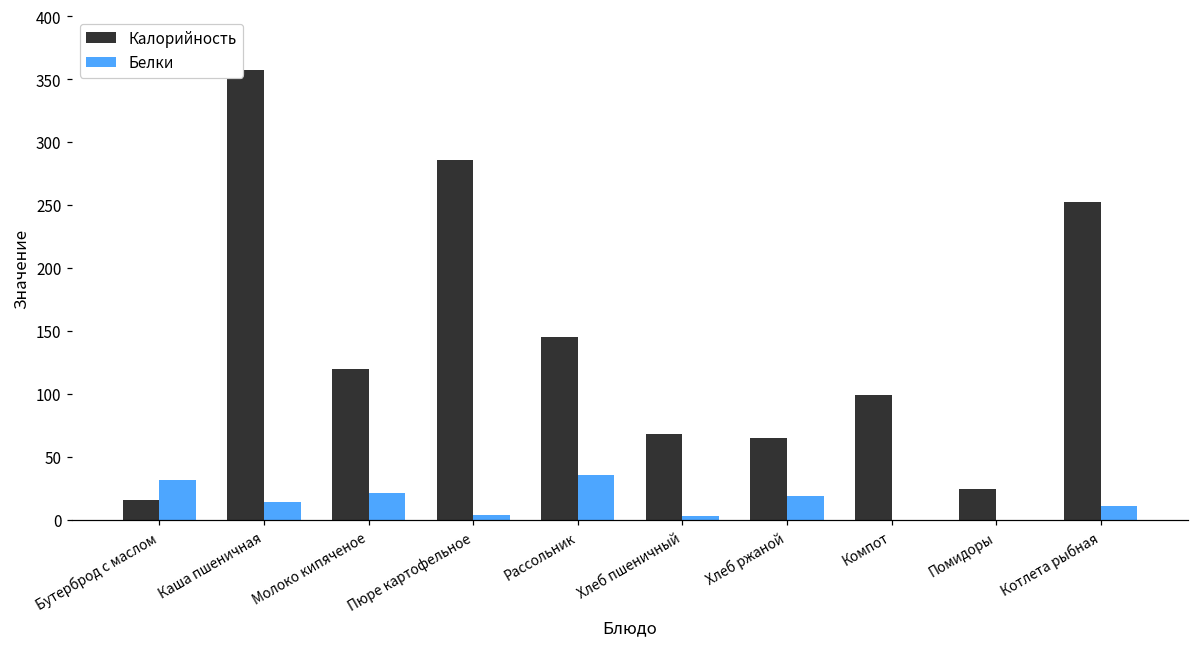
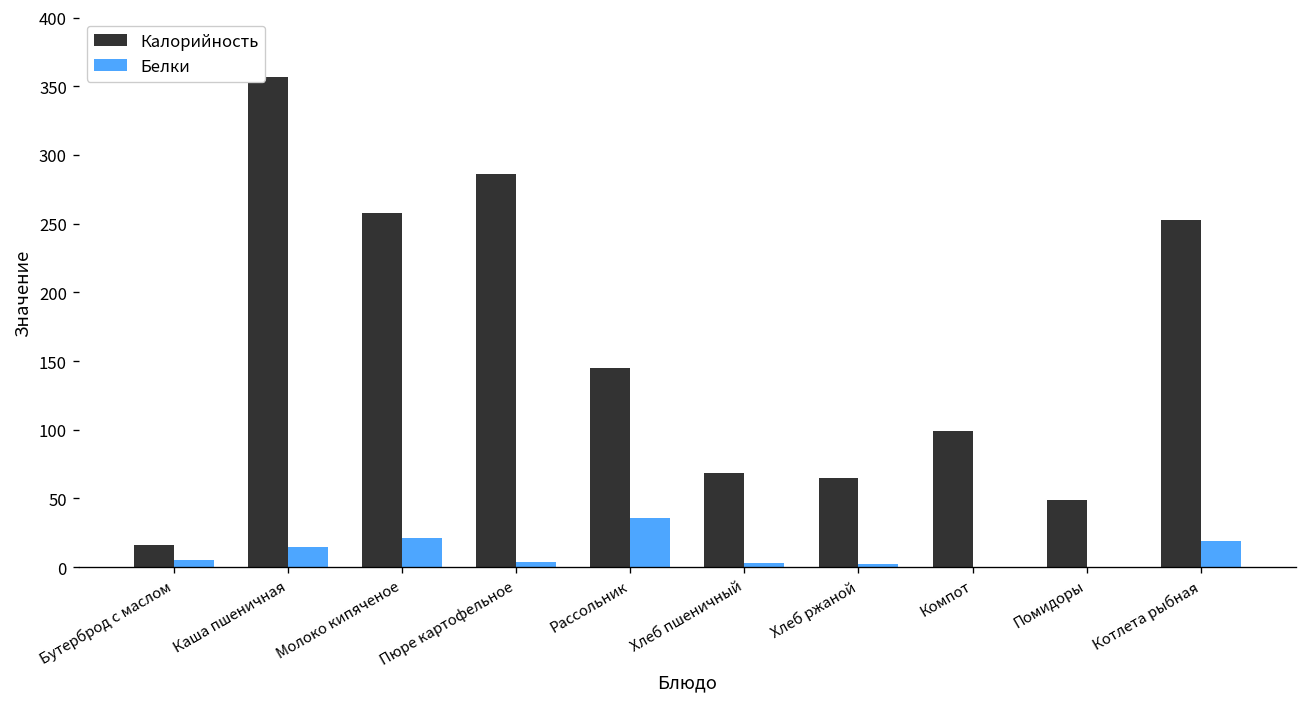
Белки, Бутерброд с маслом: 32 -> 5
Калорийность, Молоко кипяченое: 120 -> 258
Белки, Хлеб ржаной: 19 -> 2
Калорийность, Помидоры: 25 -> 49
Белки, Котлета рыбная: 11 -> 19
